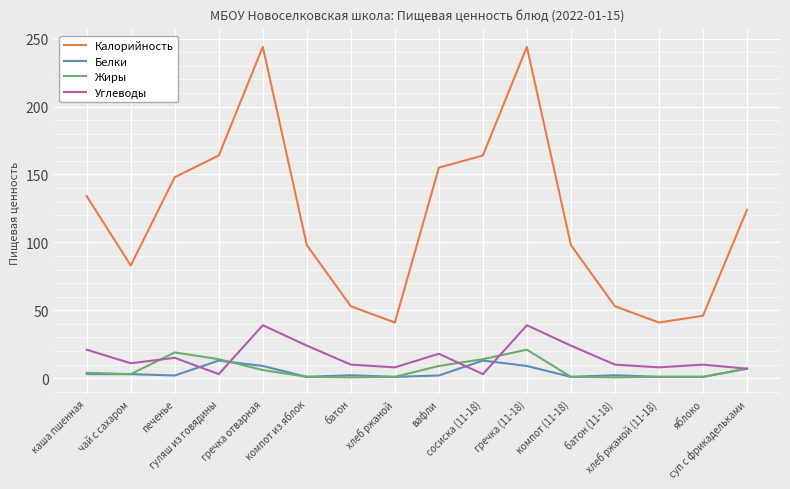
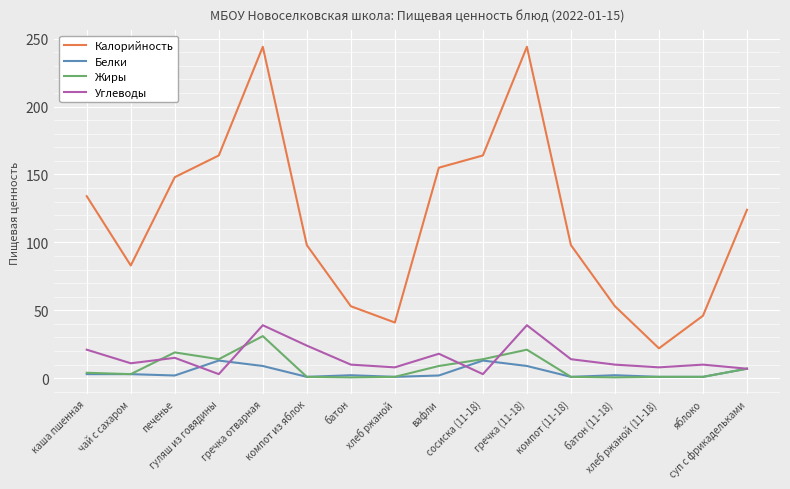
Жиры, гречка отварная: 6 -> 31
Углеводы, компот (11-18): 24 -> 14
Калорийность, хлеб ржаной (11-18): 41 -> 22
